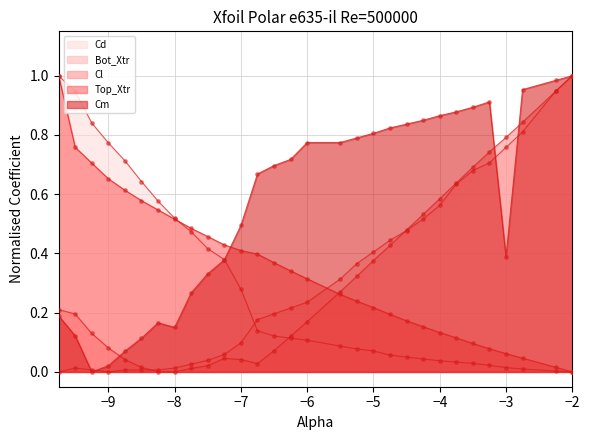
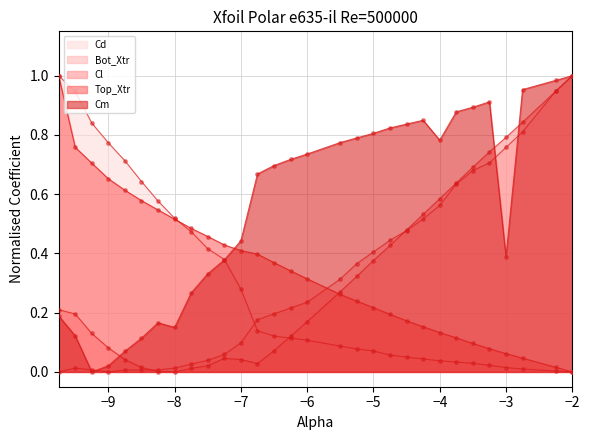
Cm, −7: 0.49 -> 0.44
Cm, −6: 0.77 -> 0.74
Cm, −4: 0.87 -> 0.78
